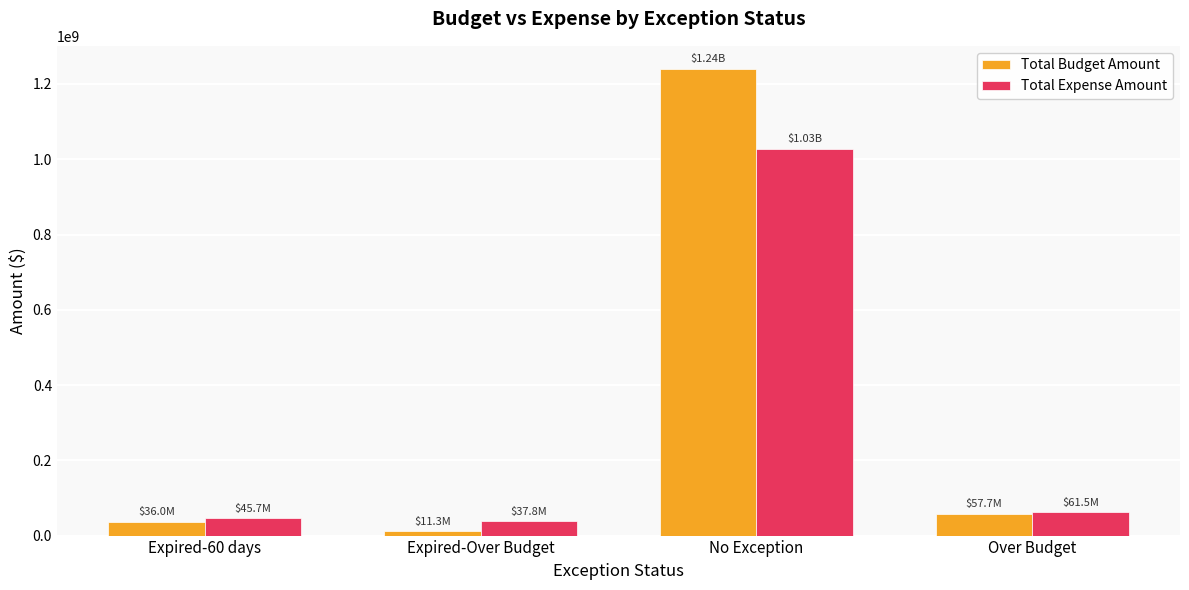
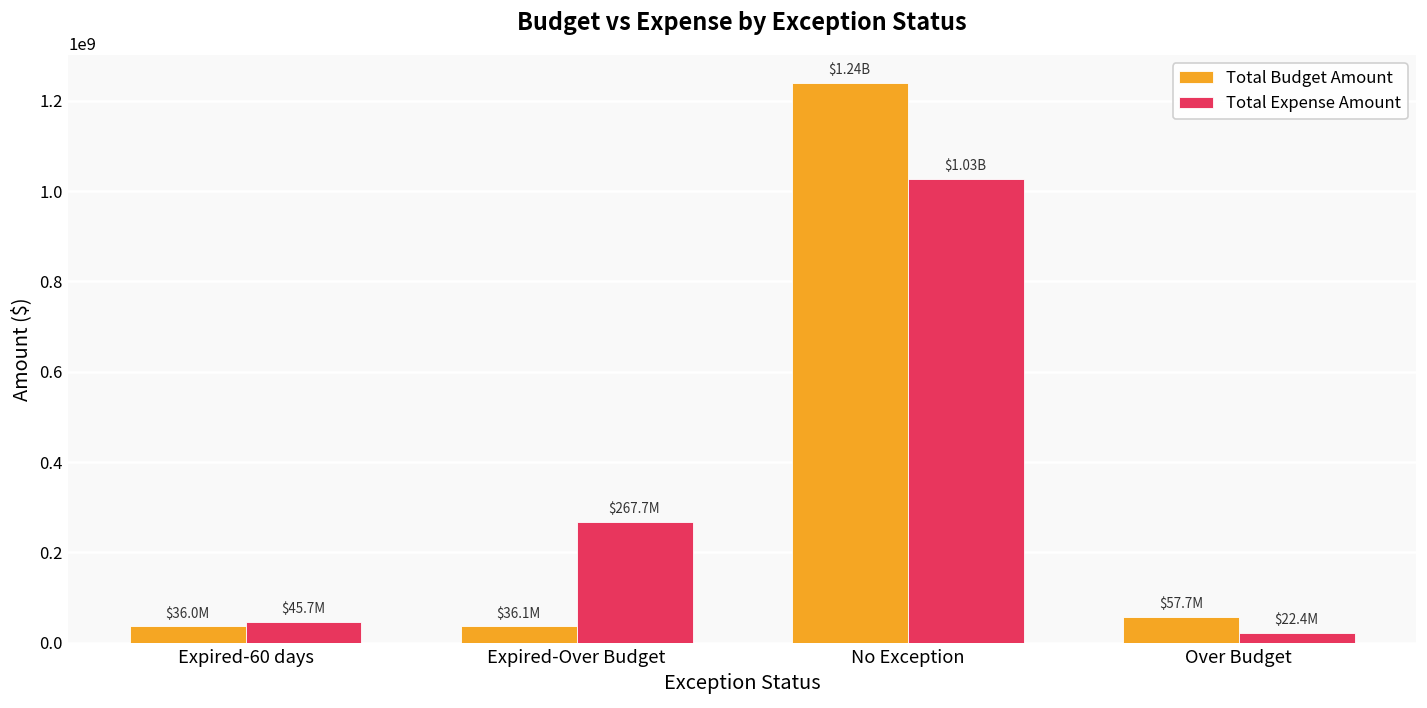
Total Budget Amount, Expired-Over Budget: $11.3M -> $36.1M
Total Expense Amount, Expired-Over Budget: $37.8M -> $267.7M
Total Expense Amount, Over Budget: $61.5M -> $22.4M
